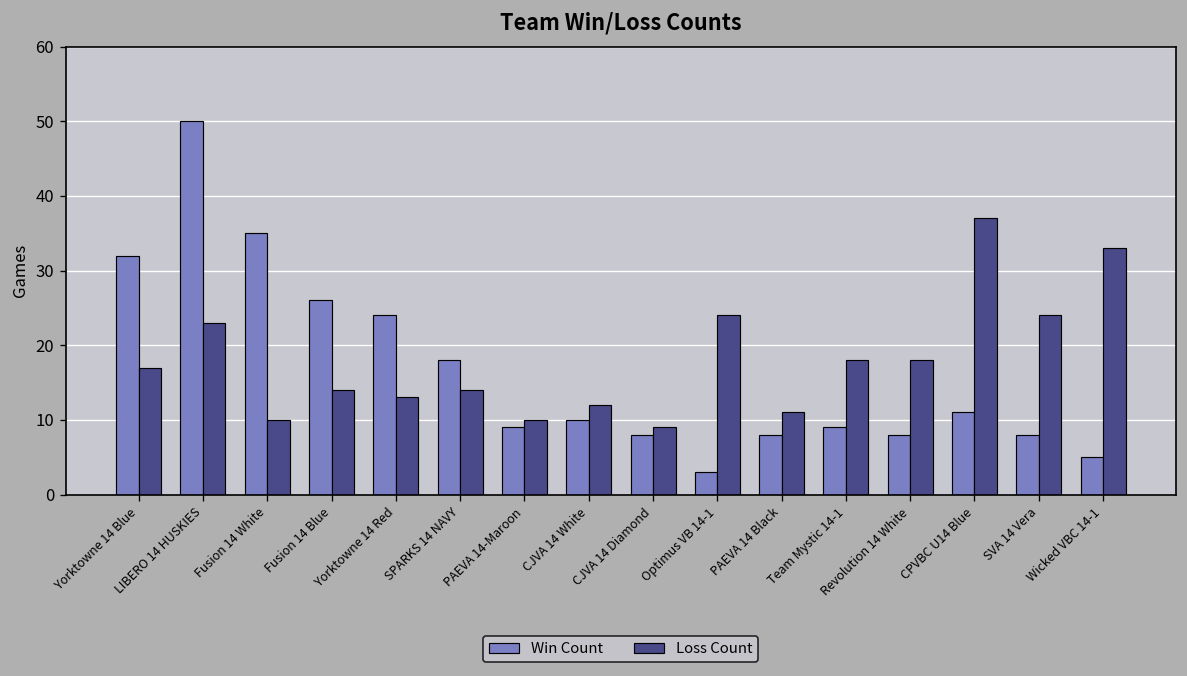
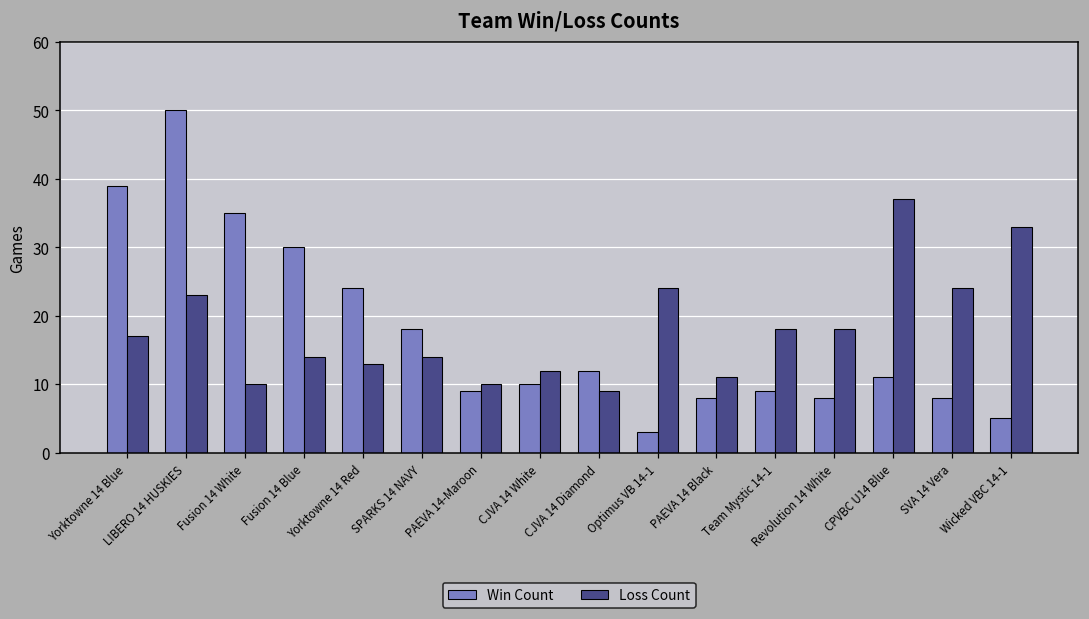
Win Count, Yorktowne 14 Blue: 32 -> 39
Win Count, Fusion 14 Blue: 26 -> 30
Win Count, CJVA 14 Diamond: 8 -> 12
